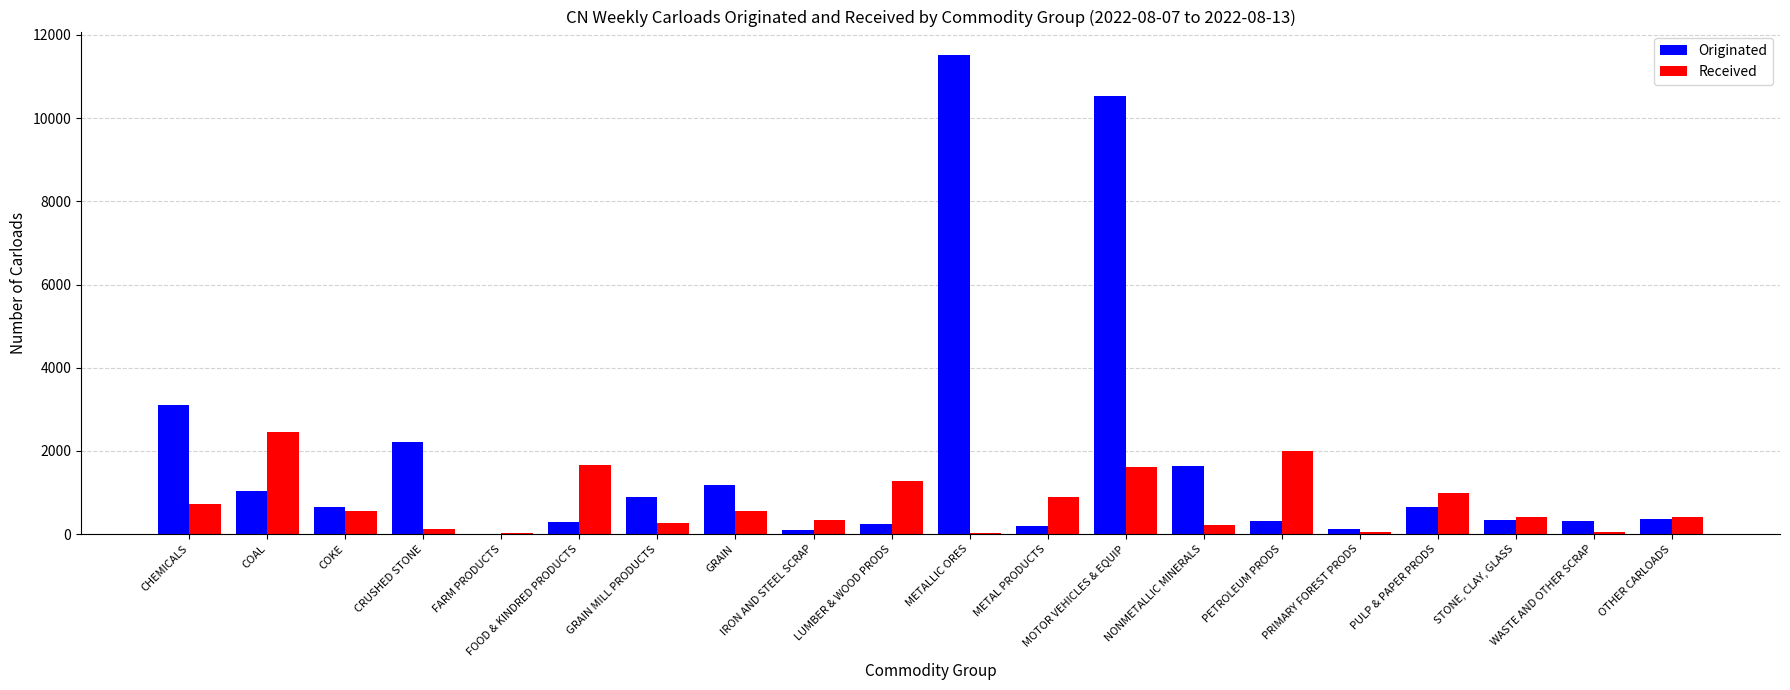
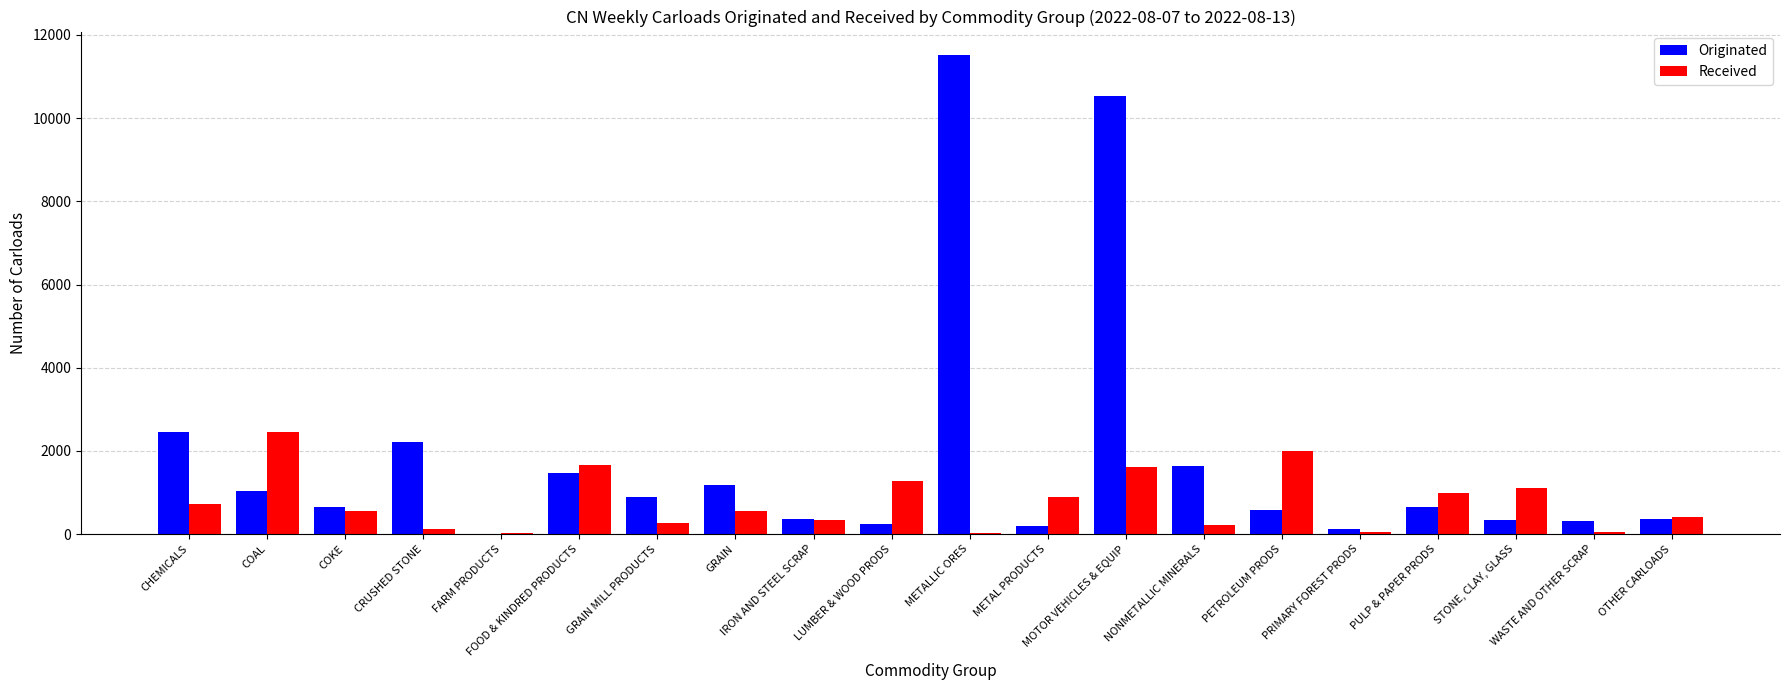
Originated, CHEMICALS: 3100 -> 2500
Originated, FOOD & KINDRED PRODUCTS: 300 -> 1500
Originated, IRON AND STEEL SCRAP: 100 -> 400
Originated, PETROLEUM PRODS: 300 -> 600
Received, STONE, CLAY, GLASS: 400 -> 1100
